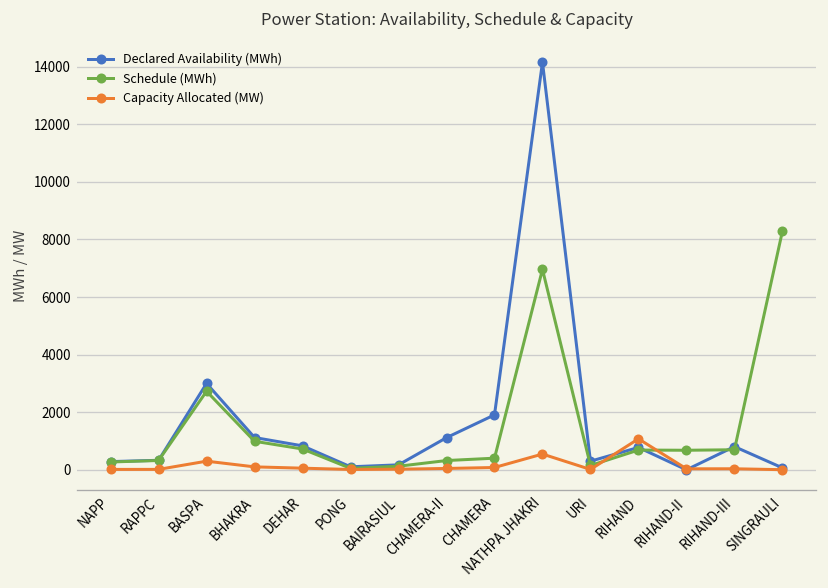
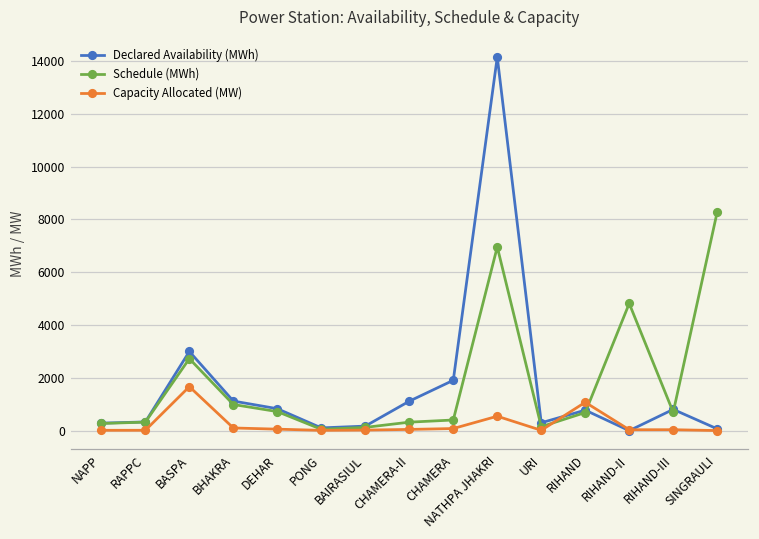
Capacity Allocated (MW), BASPA: 300 -> 1700
Schedule (MWh), RIHAND-II: 700 -> 4800
